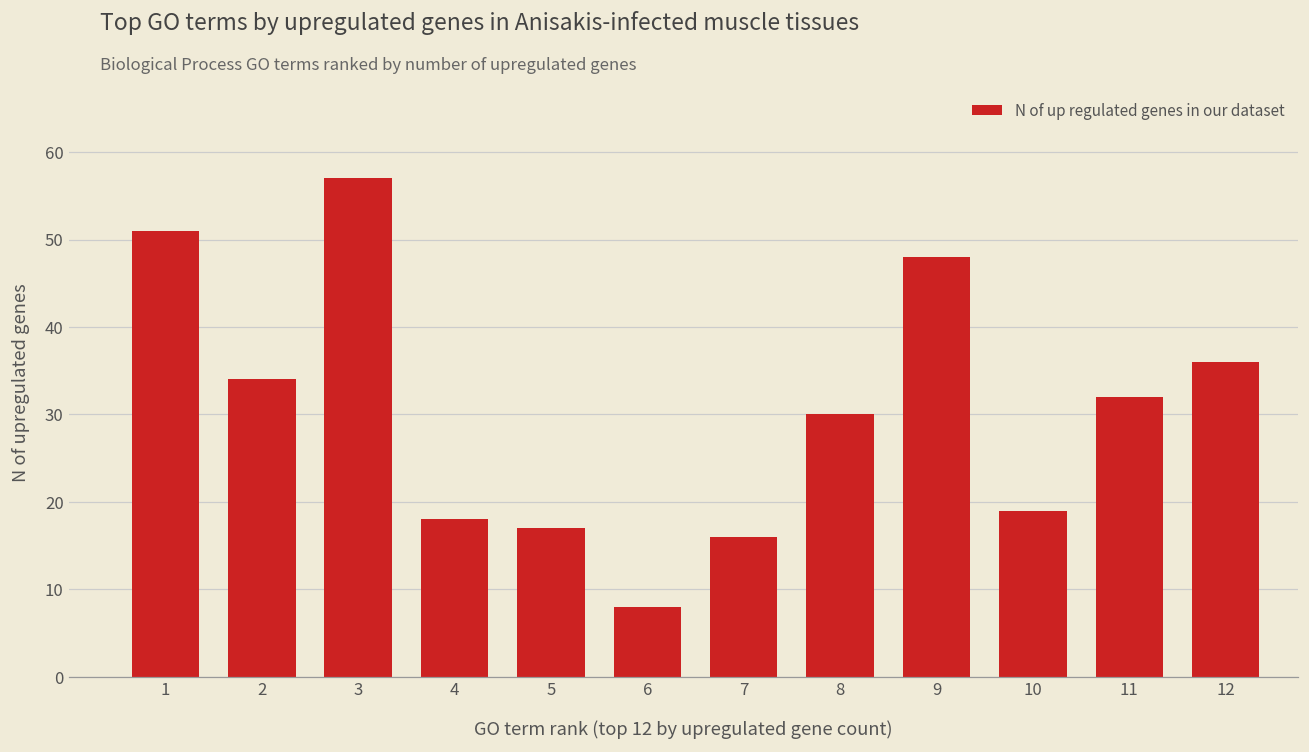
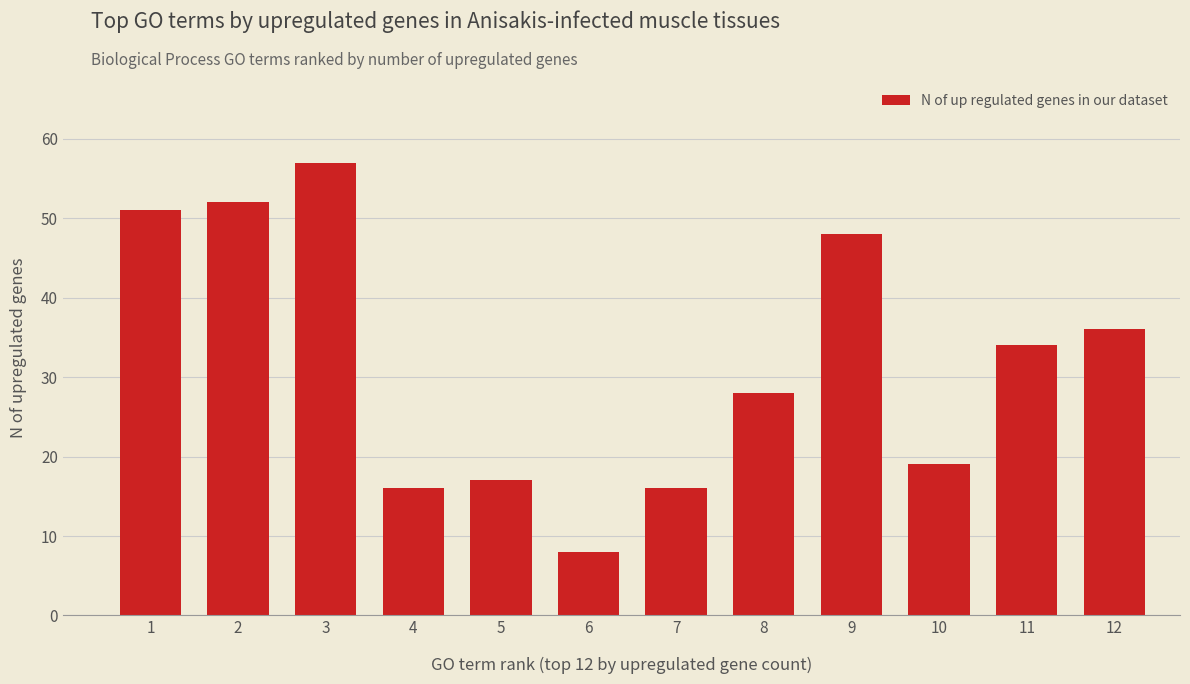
2: 34 -> 52
4: 18 -> 16
8: 30 -> 28
11: 32 -> 34
